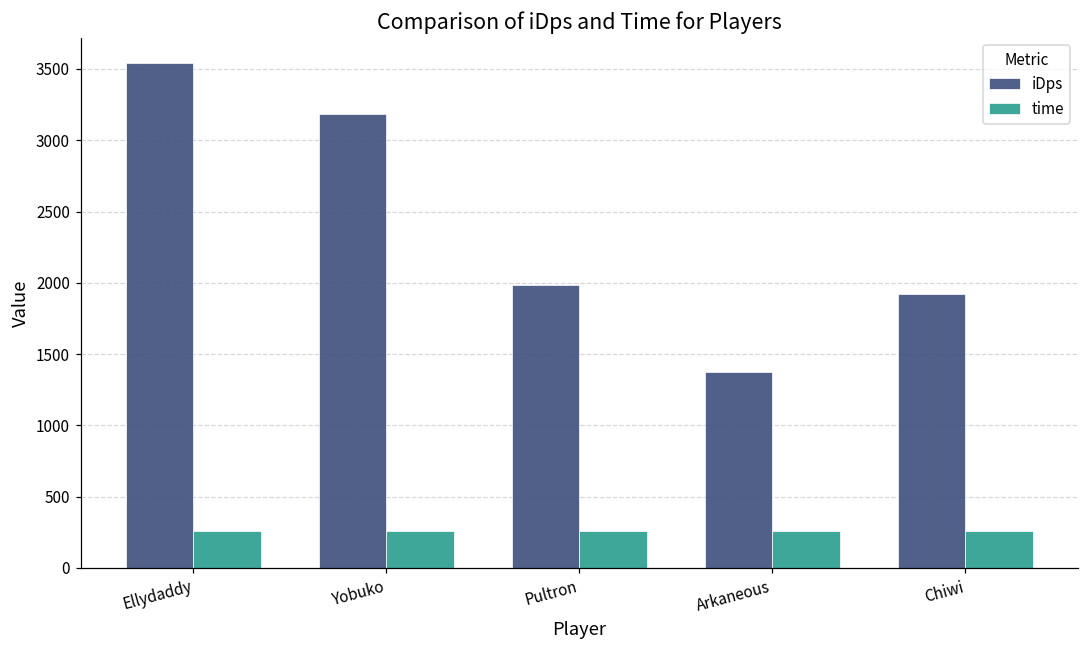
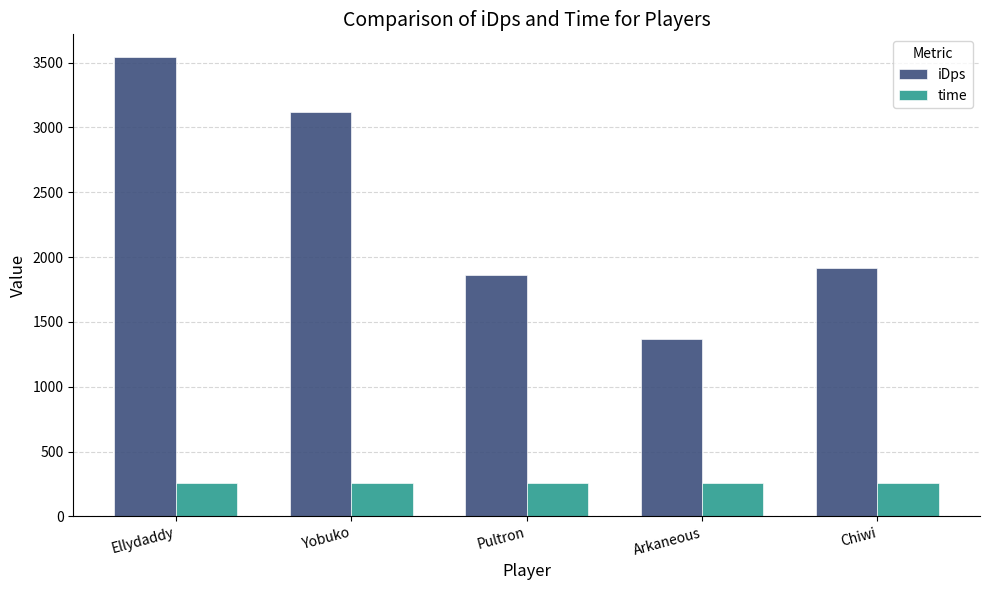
iDps, Yobuko: 3180 -> 3120
iDps, Pultron: 1980 -> 1860
